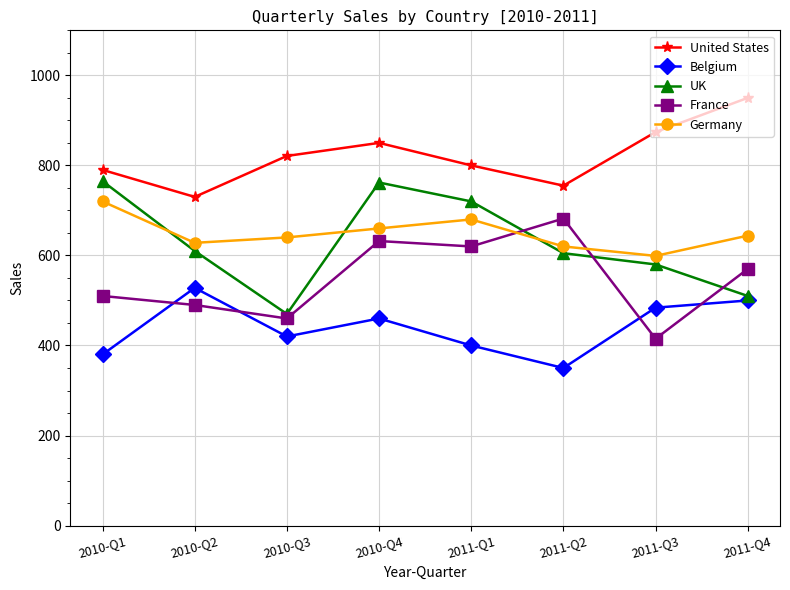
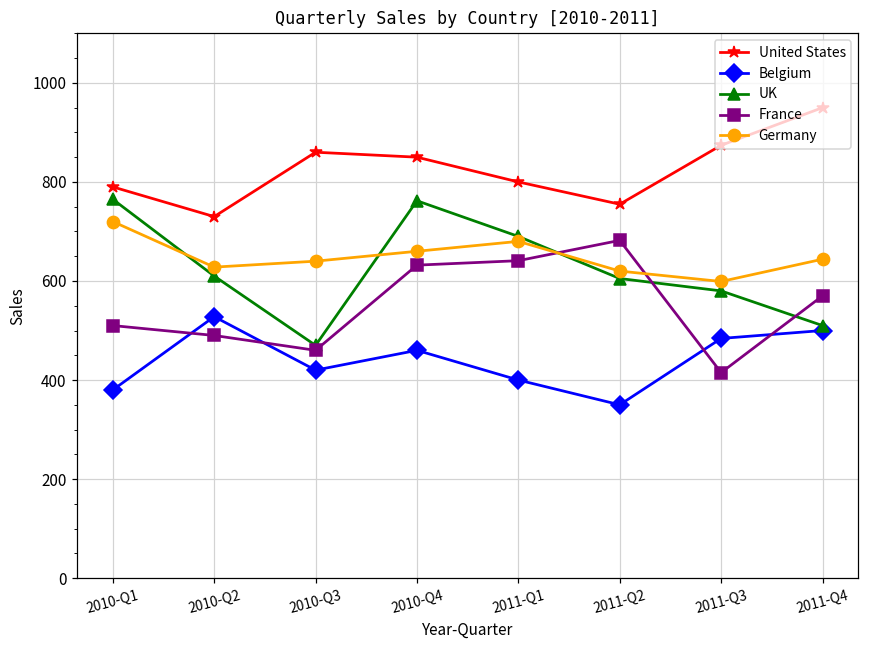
United States, 2010-Q3: 820 -> 860
UK, 2011-Q1: 720 -> 690
France, 2011-Q1: 620 -> 640
